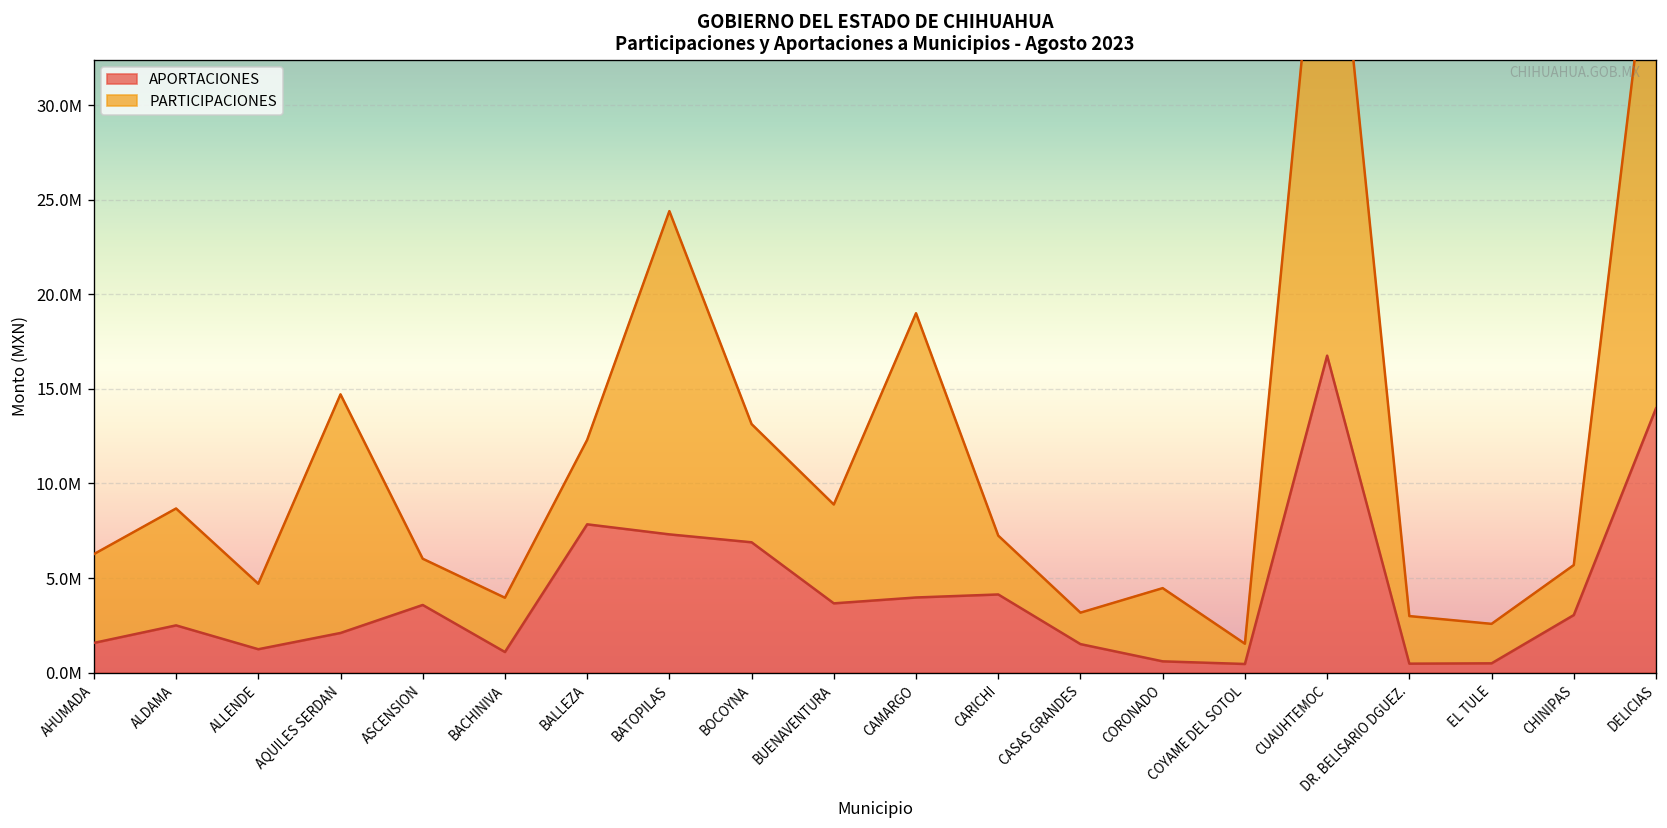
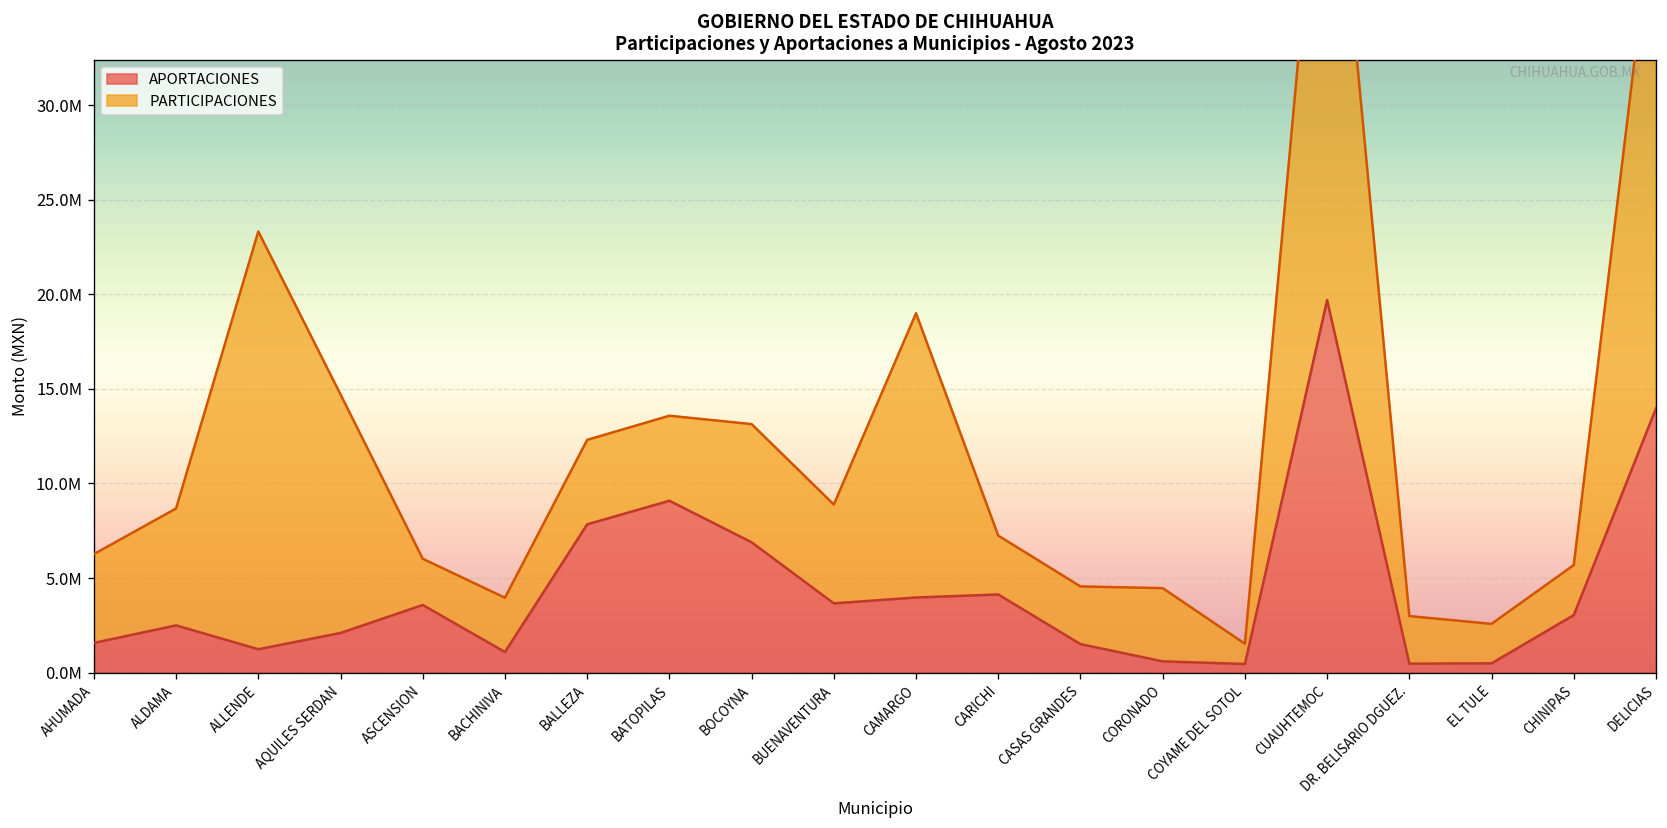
PARTICIPACIONES, ALLENDE: 3500000 -> 22100000
APORTACIONES, BATOPILAS: 7300000 -> 9100000
PARTICIPACIONES, BATOPILAS: 17100000 -> 4500000
PARTICIPACIONES, CASAS GRANDES: 1700000 -> 3000000
APORTACIONES, CUAUHTEMOC: 16800000 -> 19700000
